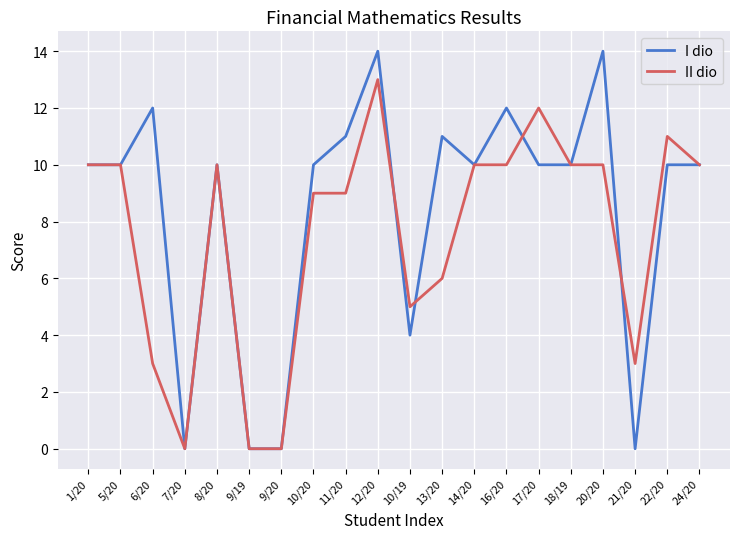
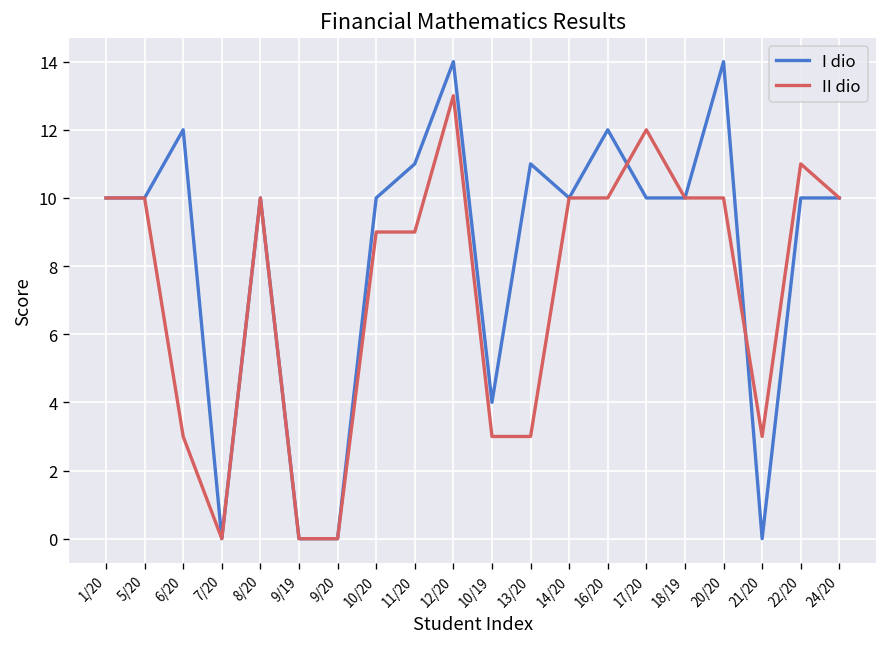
II dio, 10/19: 5 -> 3
II dio, 13/20: 6 -> 3
